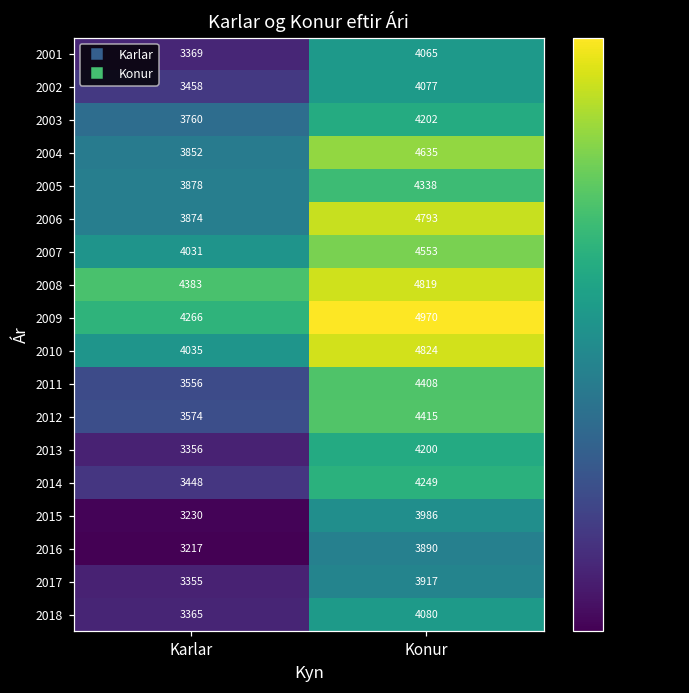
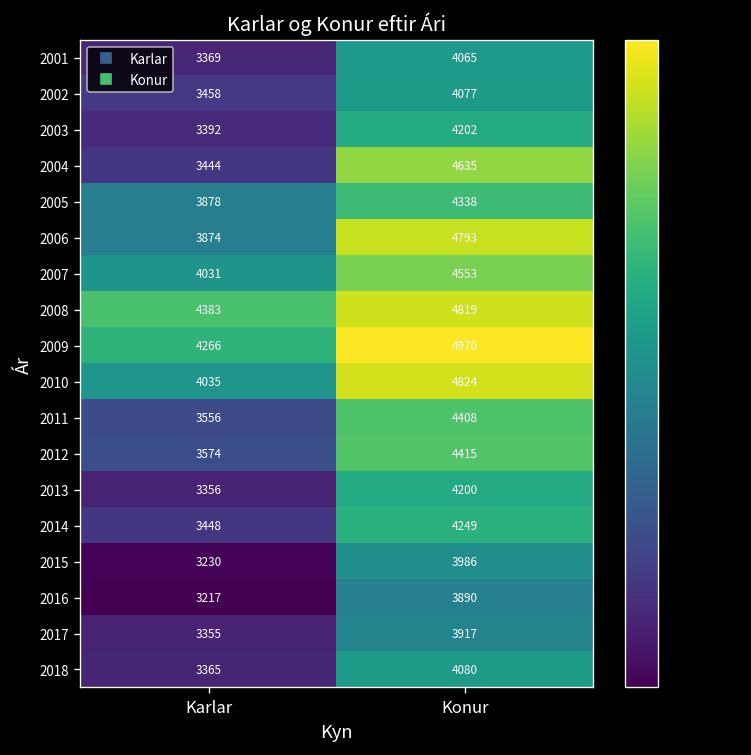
2003, Karlar: 3760 -> 3392
2004, Karlar: 3852 -> 3444
